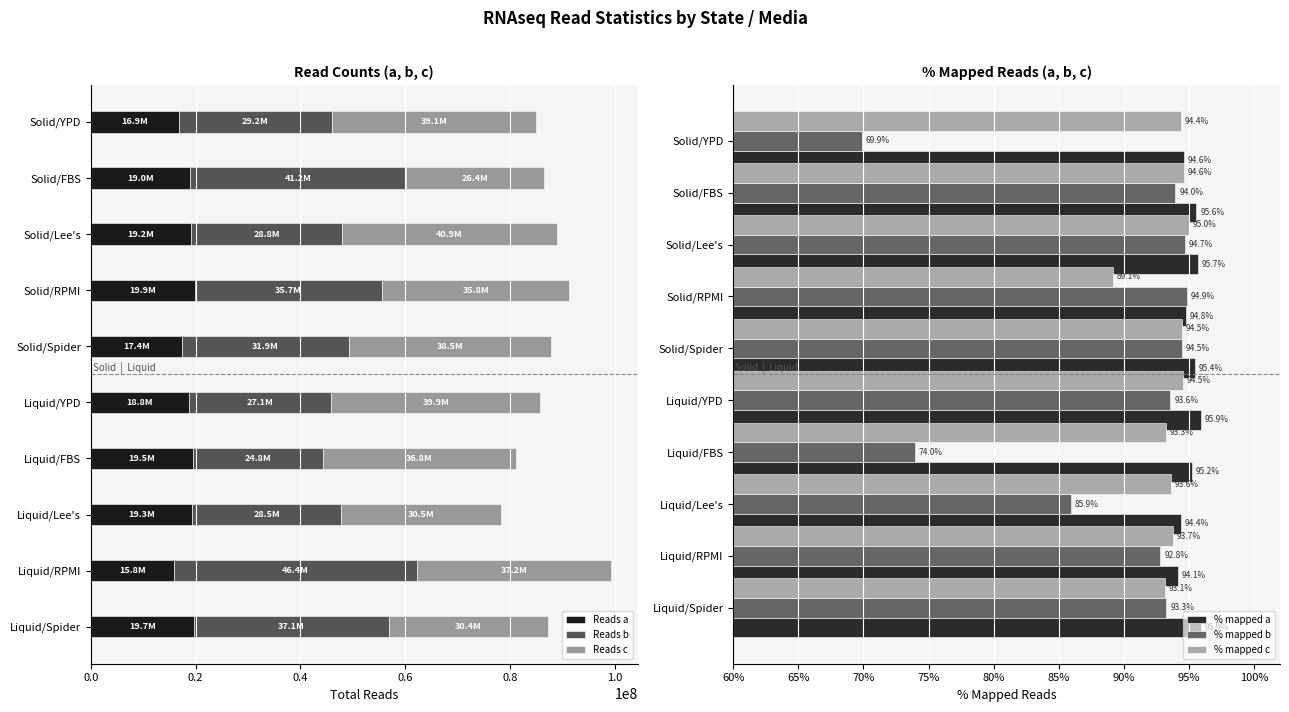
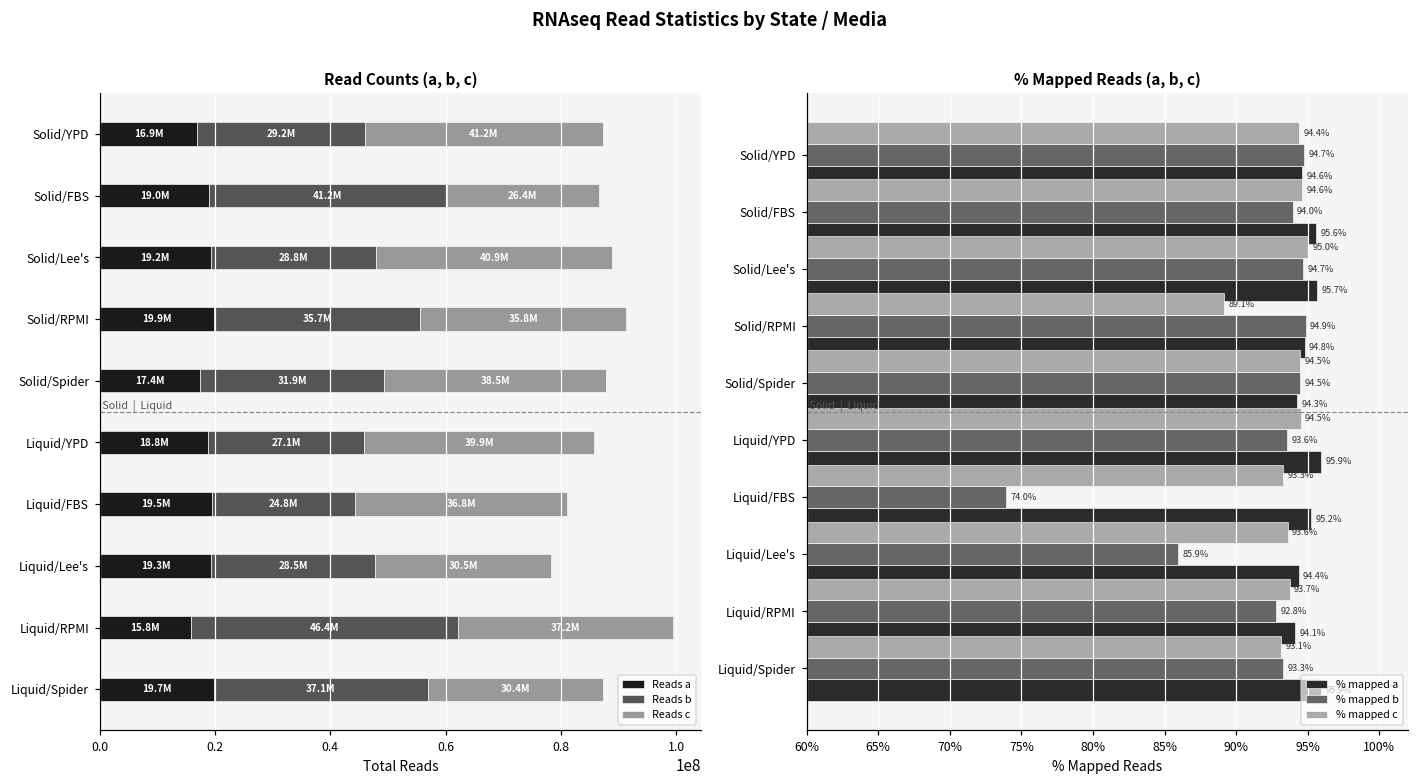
Read Counts (a, b, c), Reads c, Solid/YPD: 39.1M -> 41.2M
% Mapped Reads (a, b, c), % mapped b, Solid/YPD: 69.9% -> 94.7%
% Mapped Reads (a, b, c), % mapped a, Solid/Spider: 95.4% -> 94.3%
